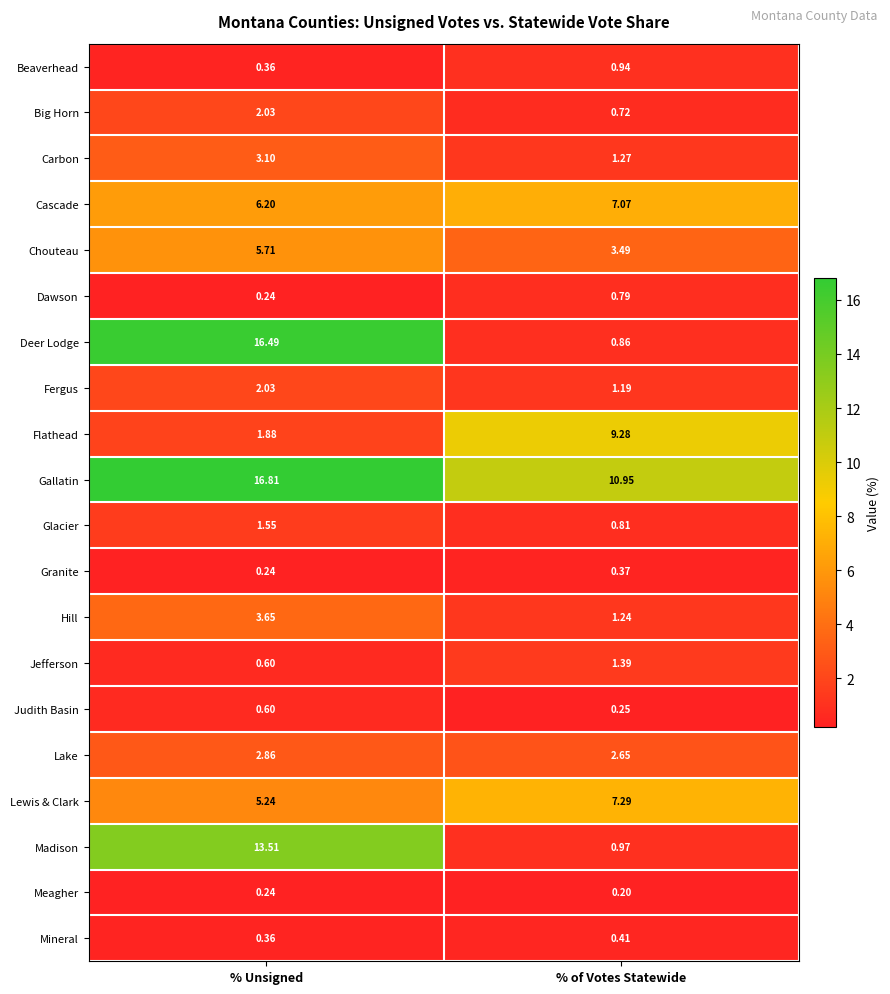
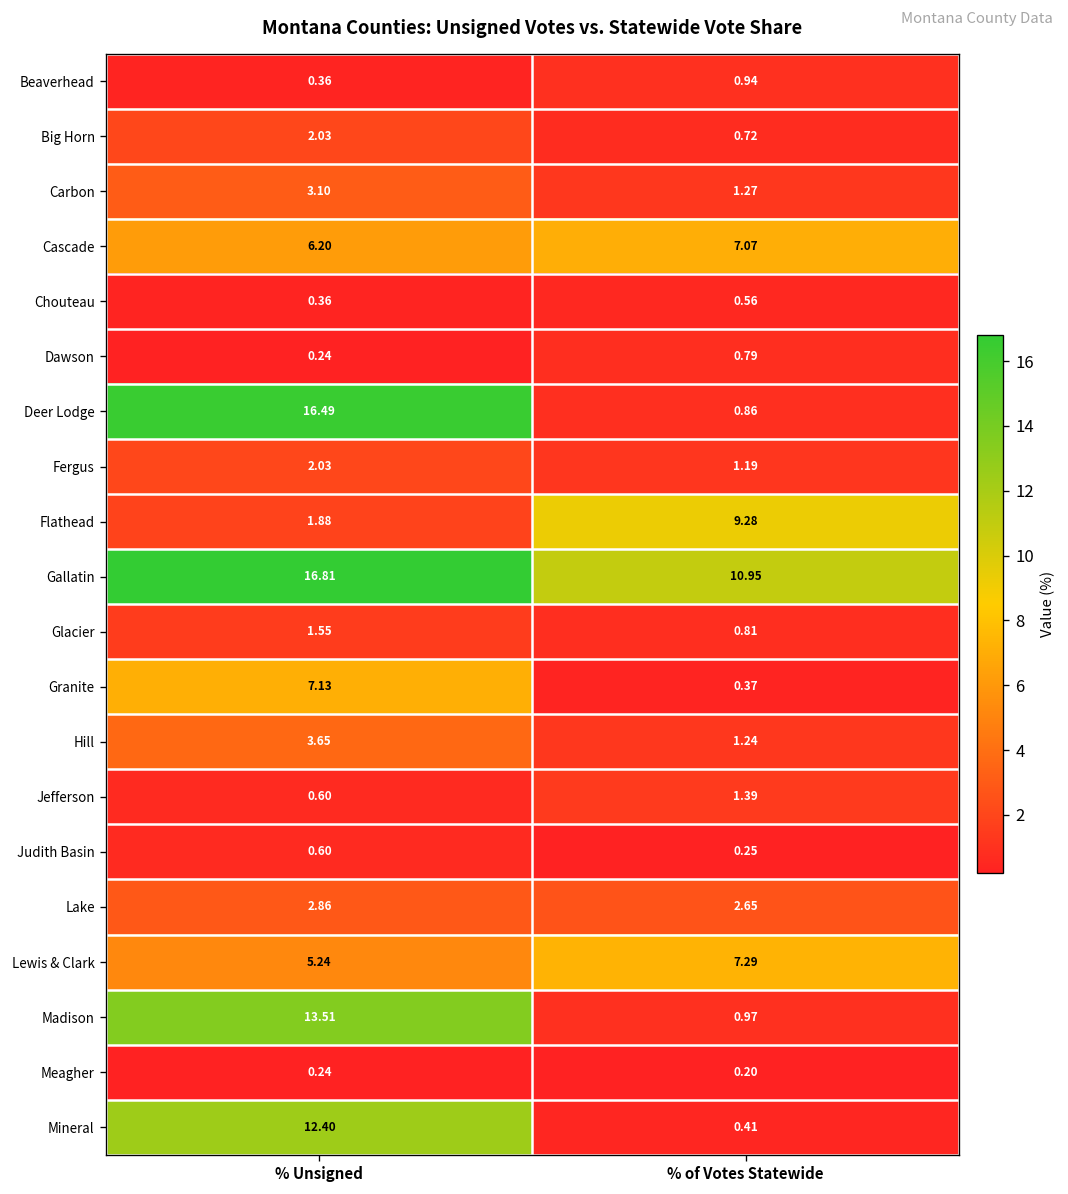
Chouteau, % Unsigned: 5.71 -> 0.36
Chouteau, % of Votes Statewide: 3.49 -> 0.56
Granite, % Unsigned: 0.24 -> 7.13
Mineral, % Unsigned: 0.36 -> 12.40
